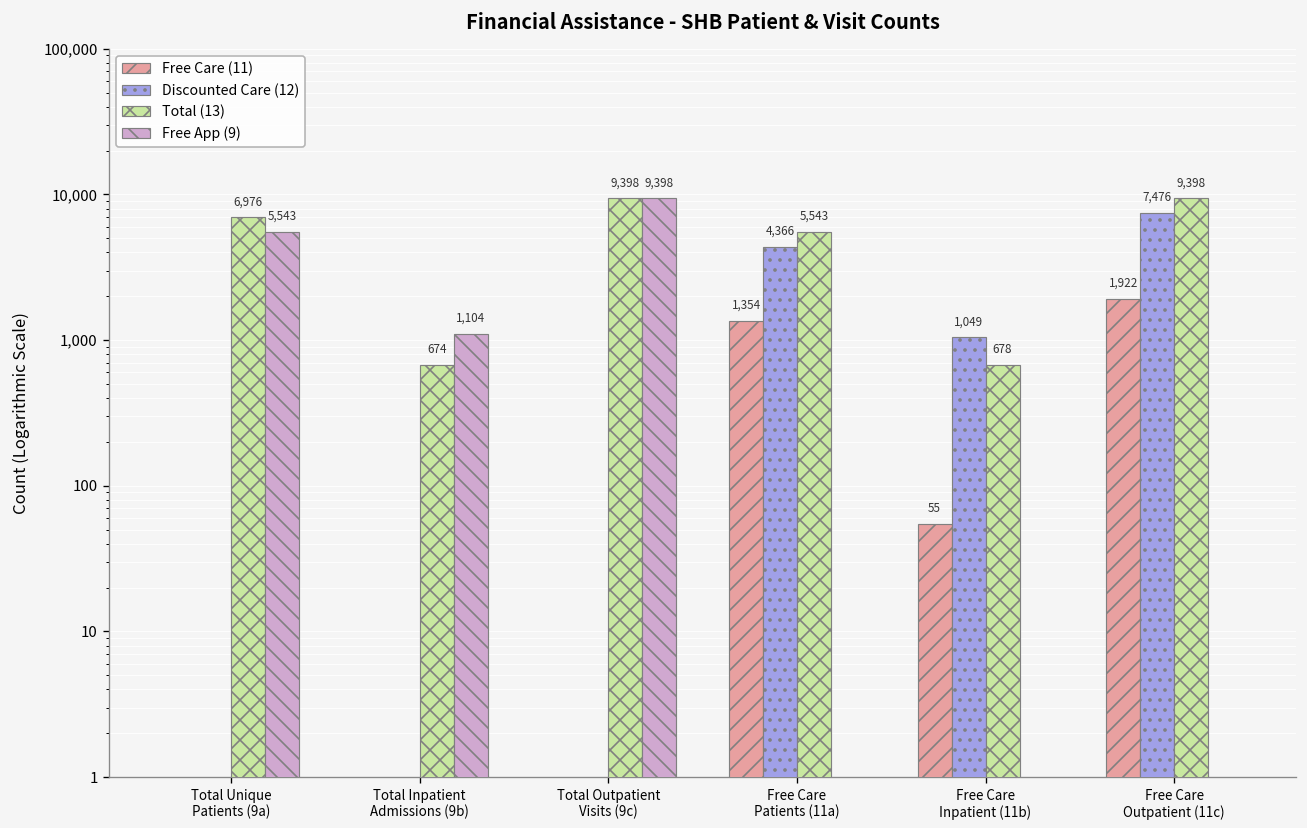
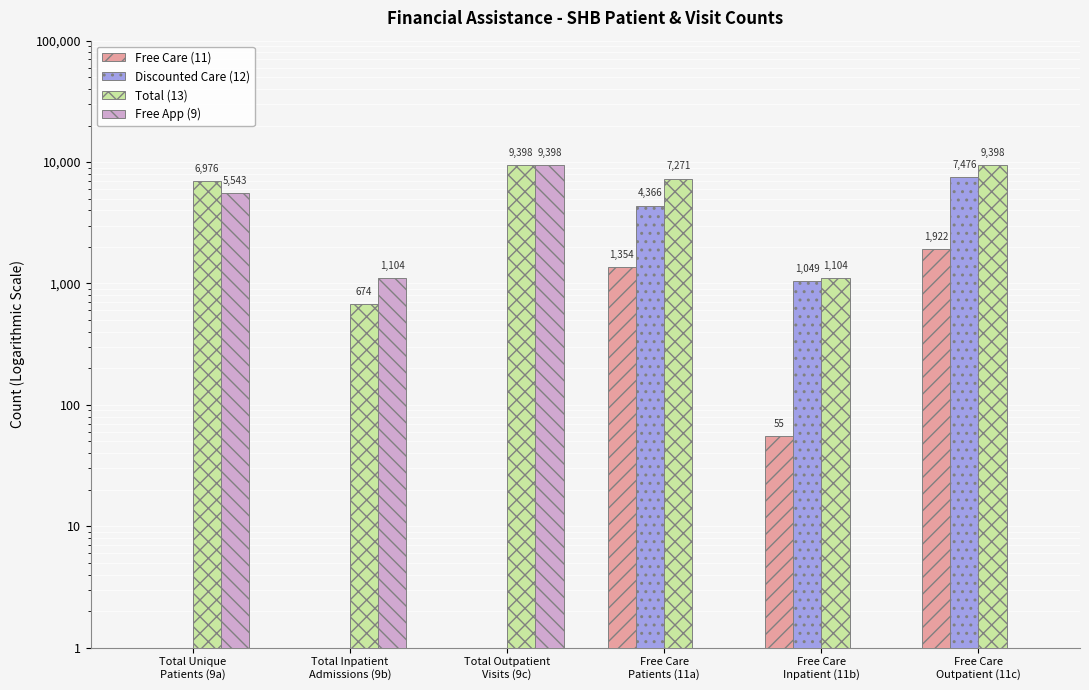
Total (13), Free Care Patients (11a): 5,543 -> 7,271
Total (13), Free Care Inpatient (11b): 678 -> 1,104
